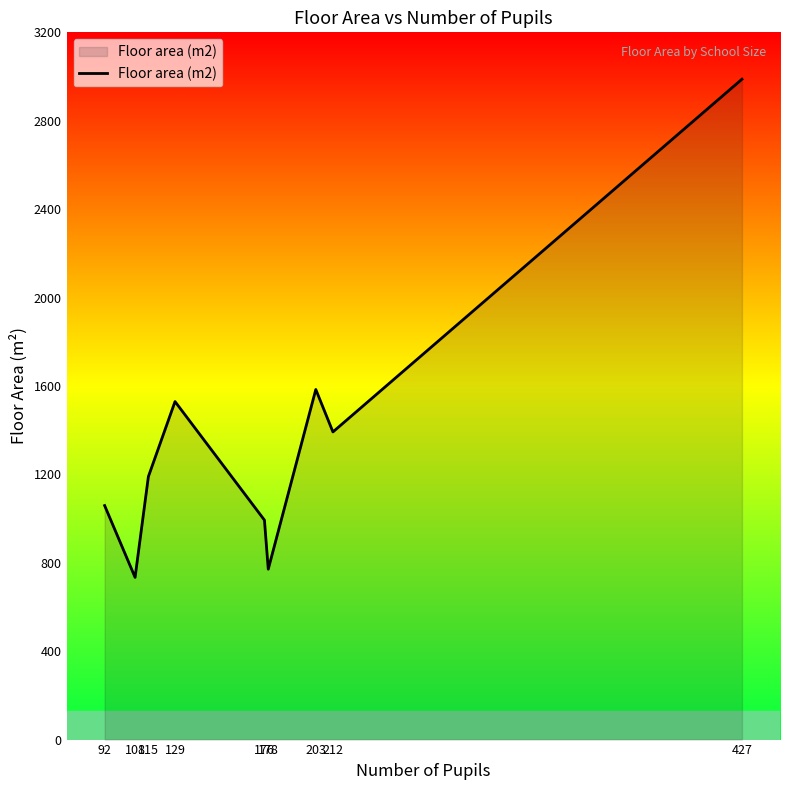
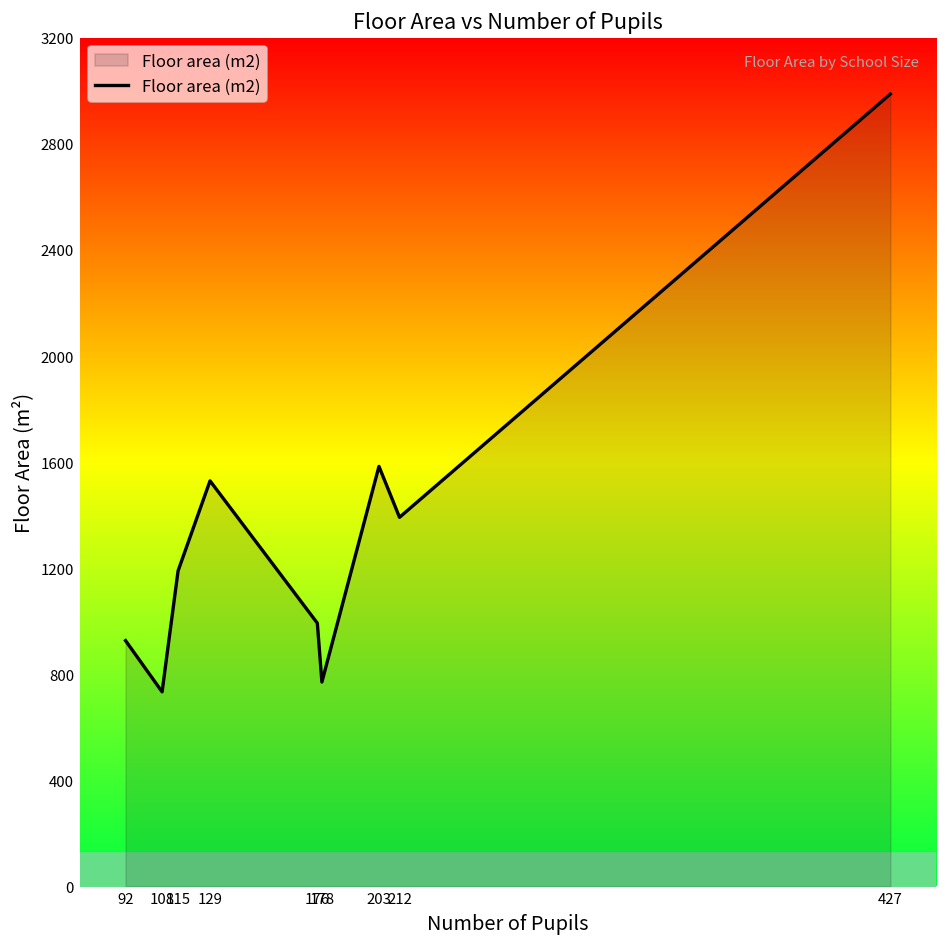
92: 1060 -> 930
